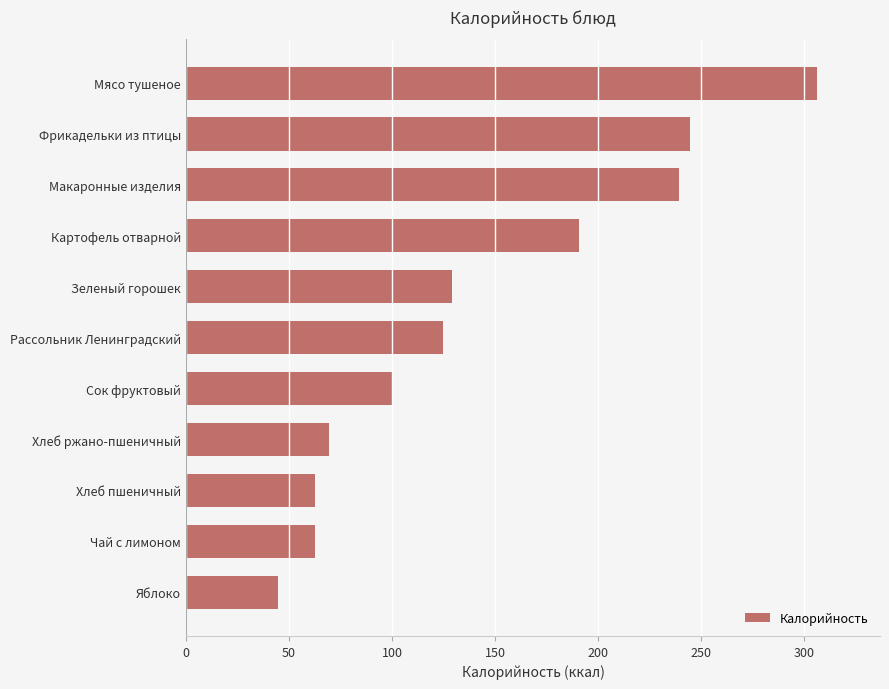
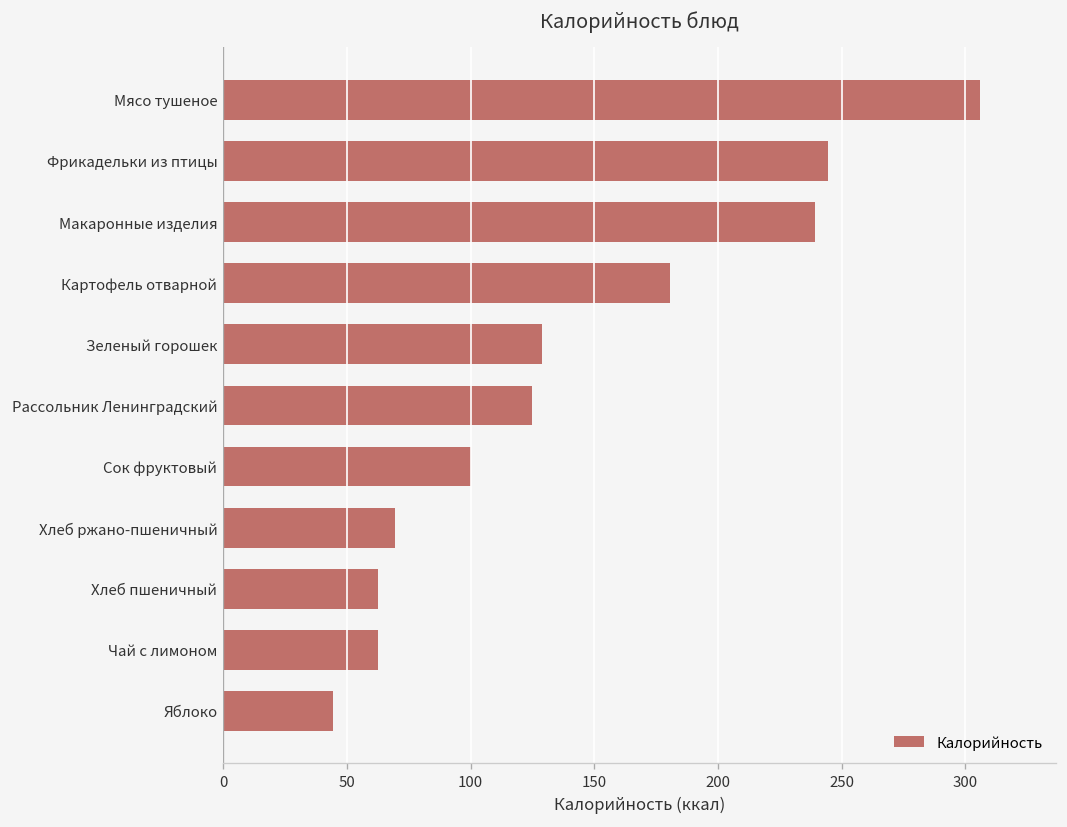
Картофель отварной: 190 -> 181
